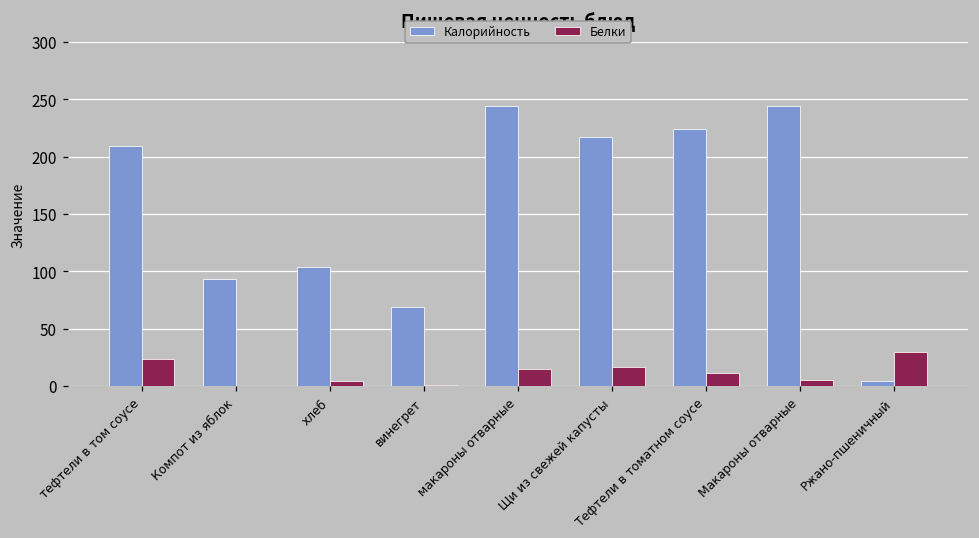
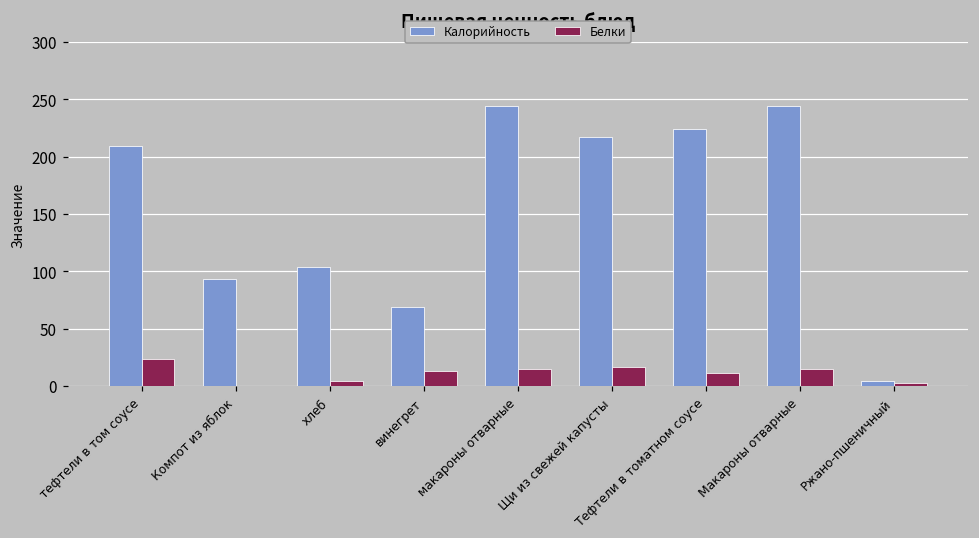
Белки, винегрет: 1 -> 13
Белки, Макароны отварные: 5 -> 15
Белки, Ржано-пшеничный: 29 -> 3
